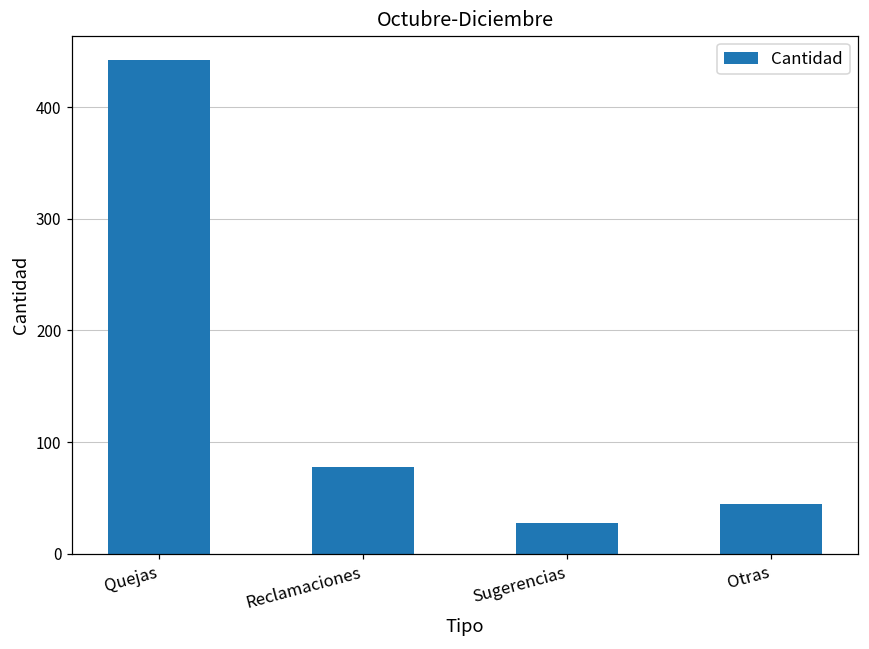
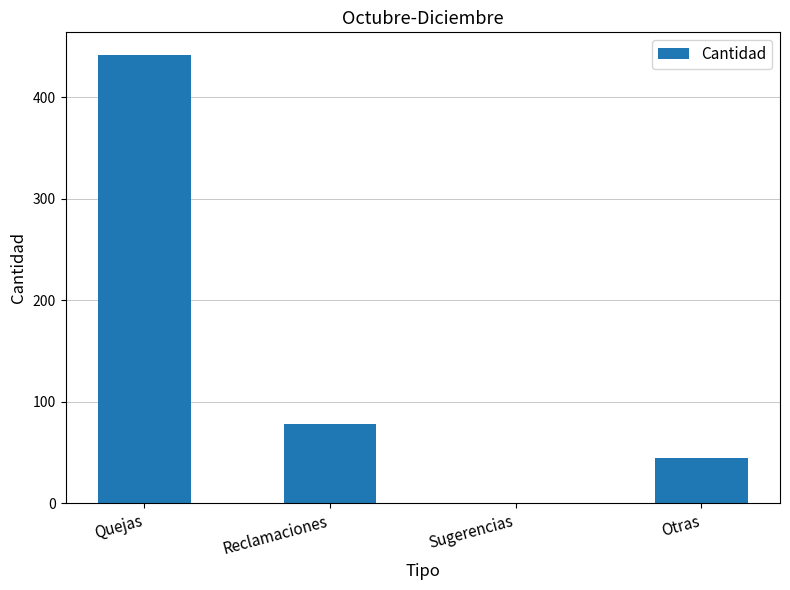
Sugerencias: 28 -> 0
